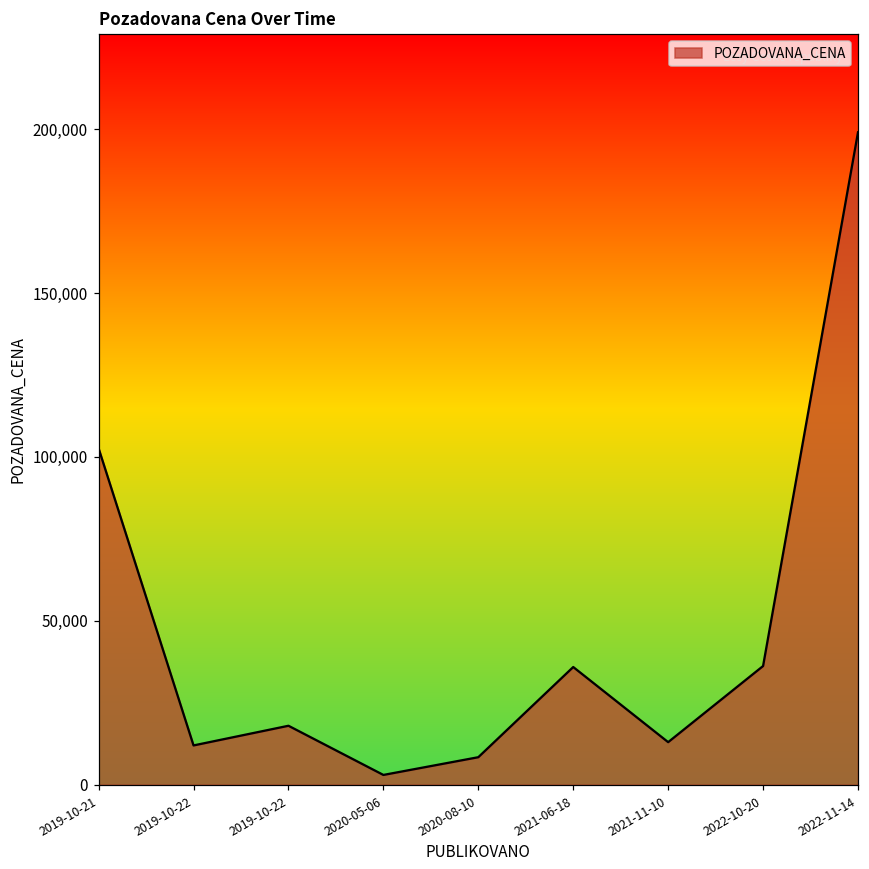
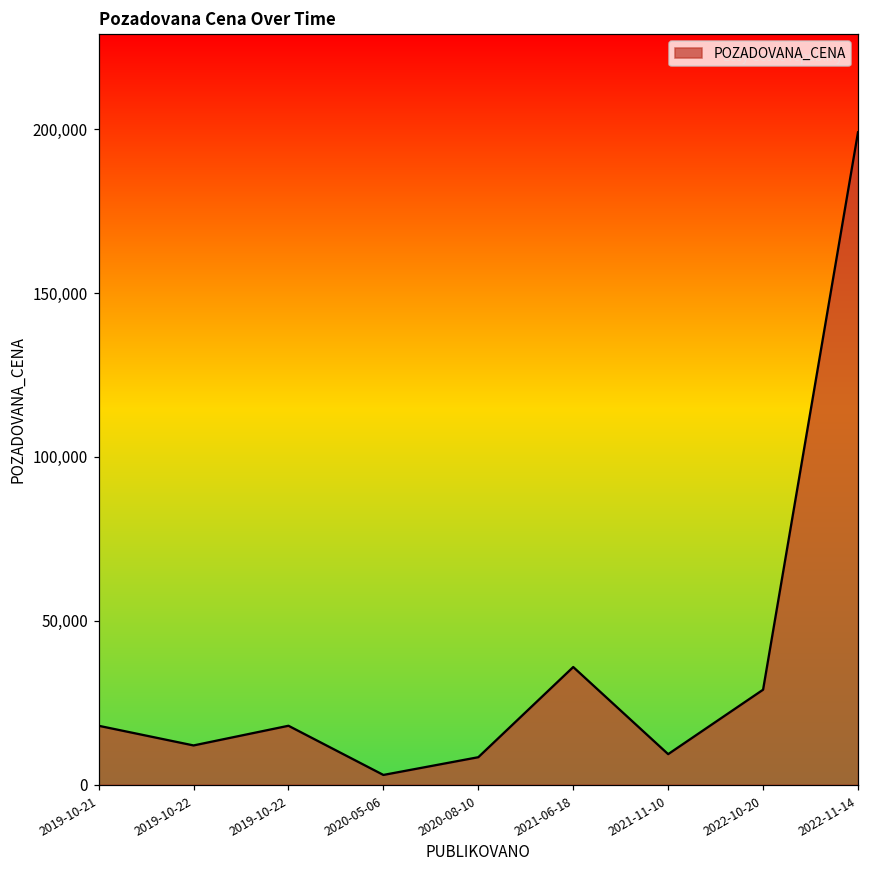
2019-10-21: 103,000 -> 18,000
2021-11-10: 13,000 -> 9,000
2022-10-20: 36,000 -> 29,000
